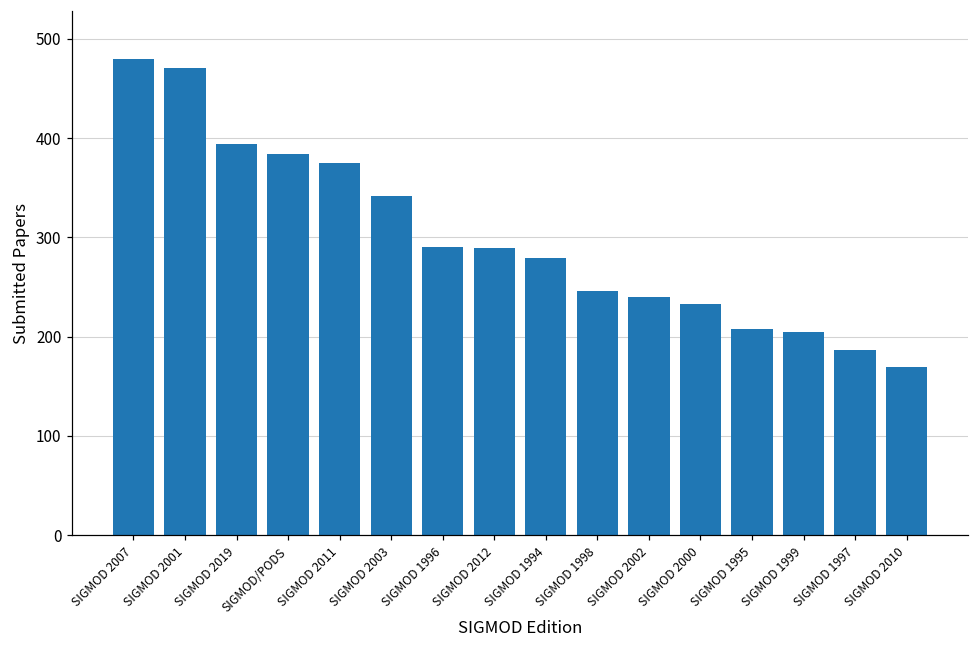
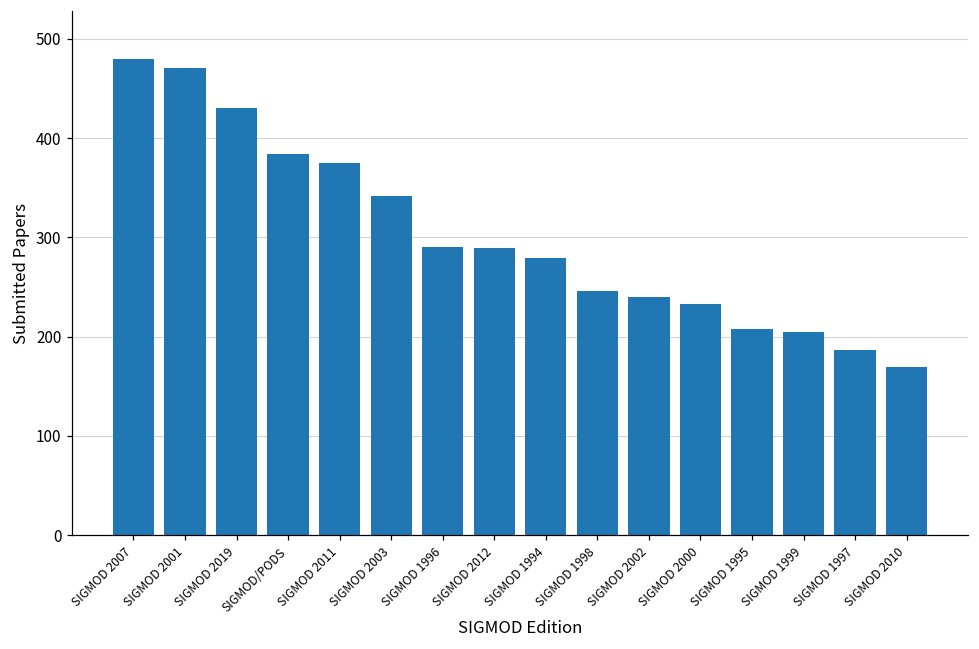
SIGMOD 2019: 390 -> 430
